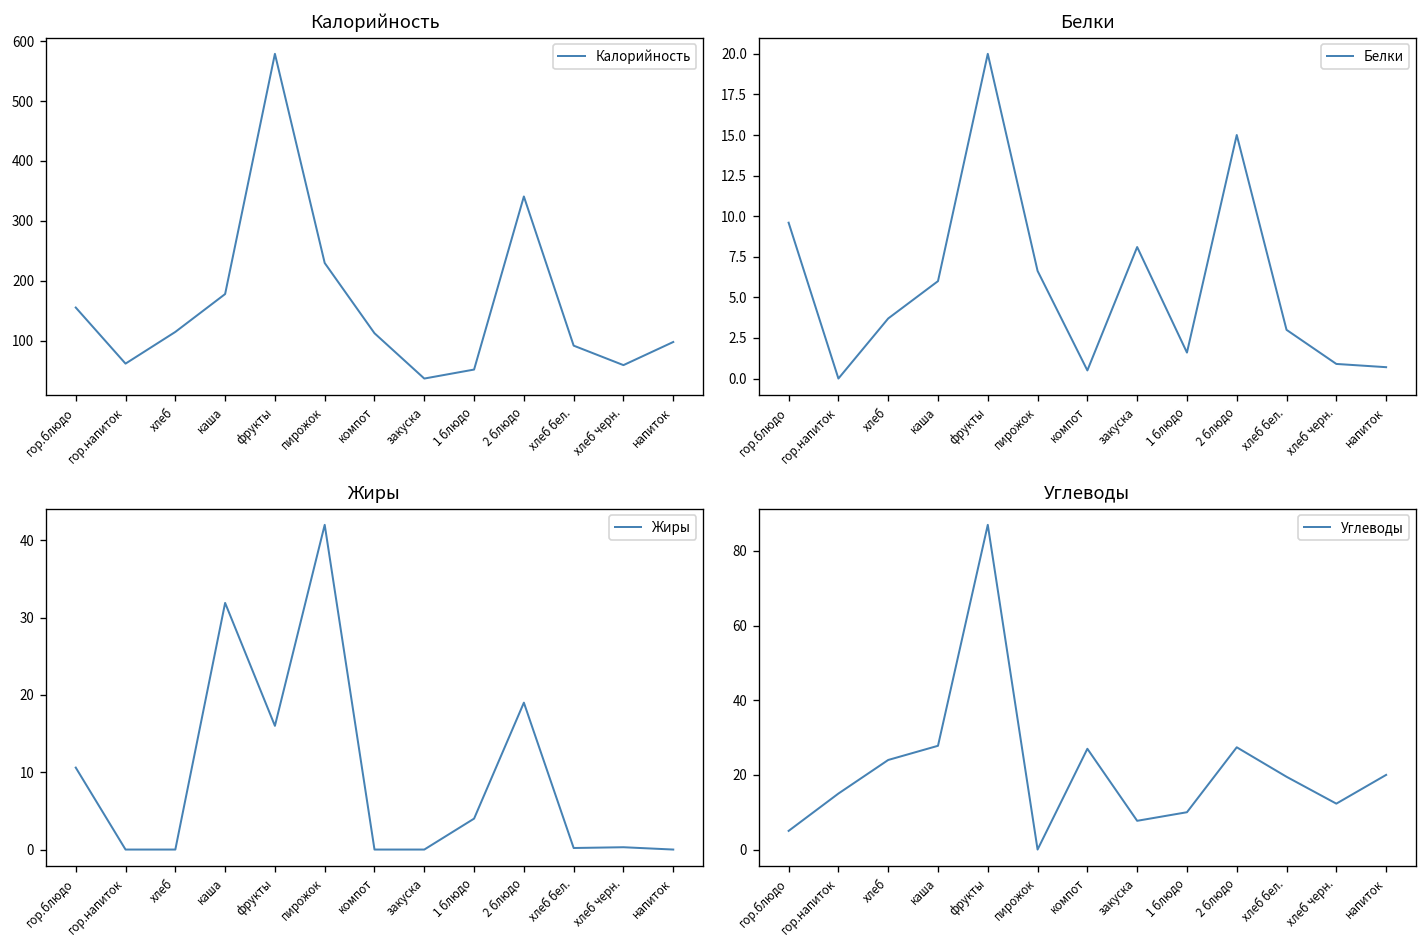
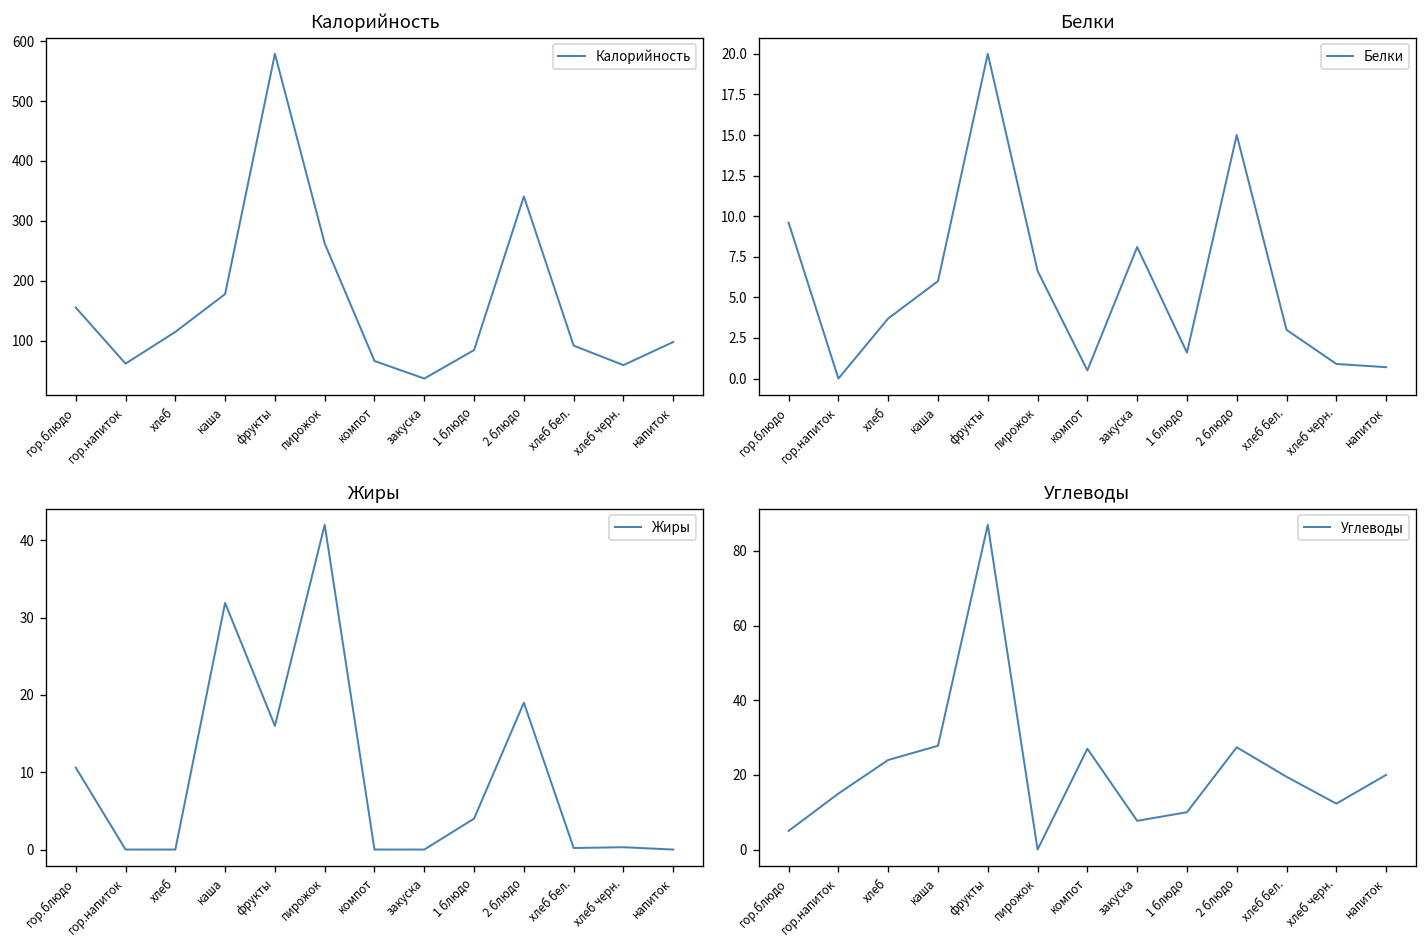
Калорийность, пирожок: 230 -> 260
Калорийность, компот: 110 -> 70
Калорийность, 1 блюдо: 50 -> 80
